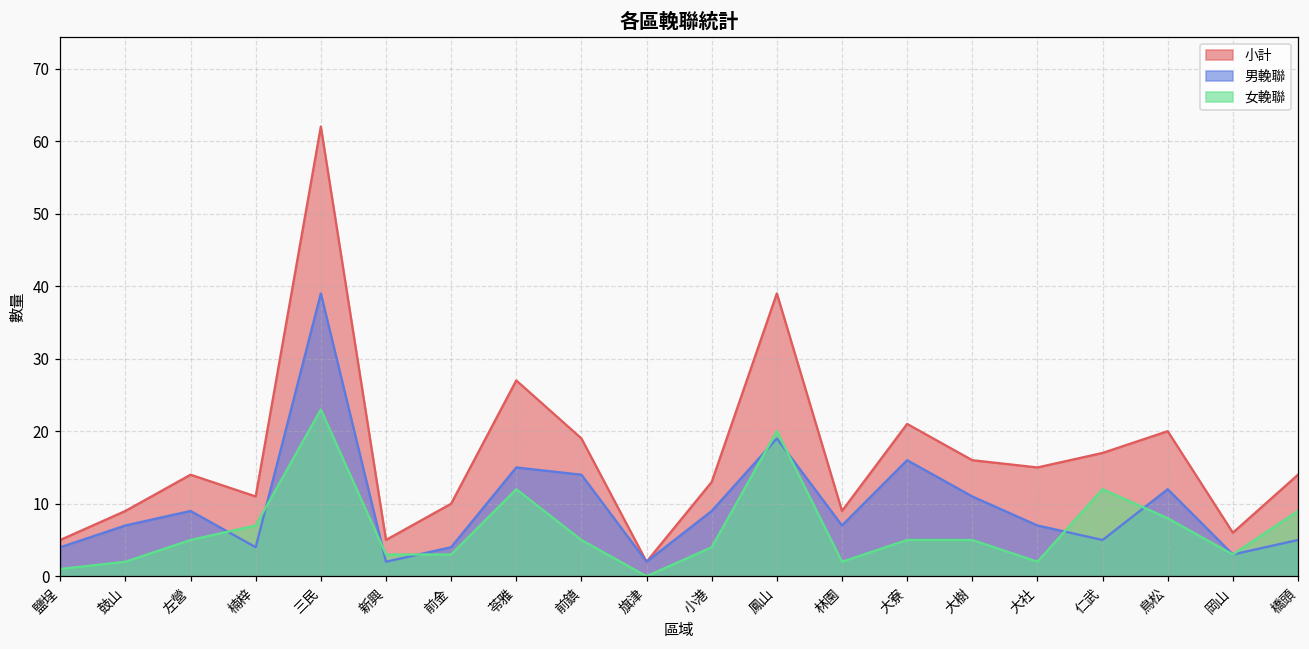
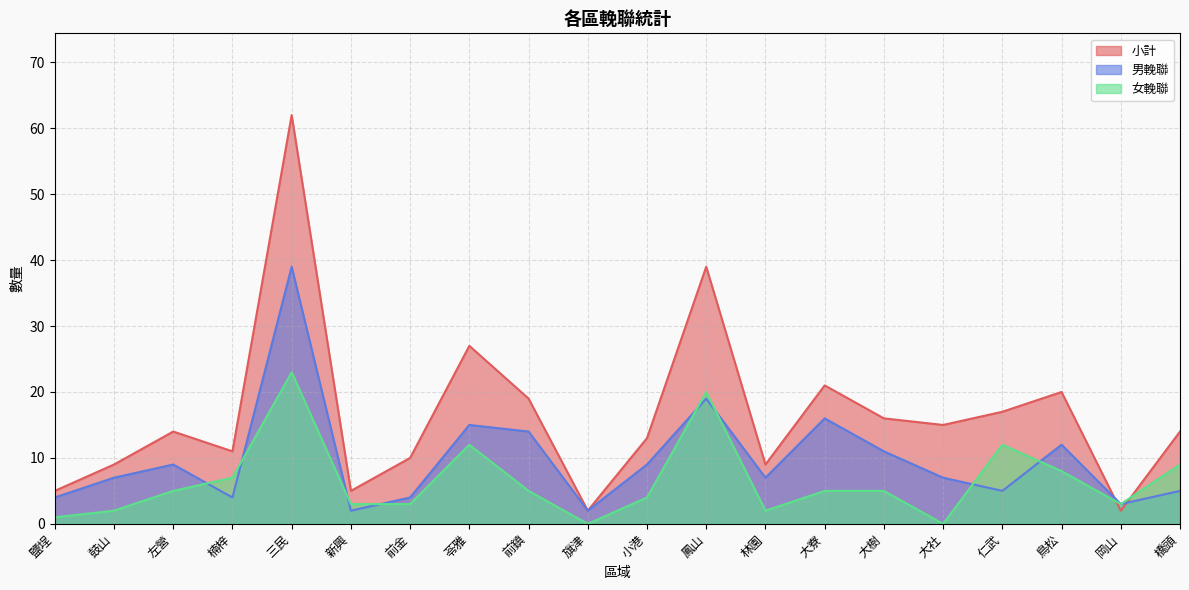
女輓聯, 大社: 2 -> 0
小計, 岡山: 6 -> 2
